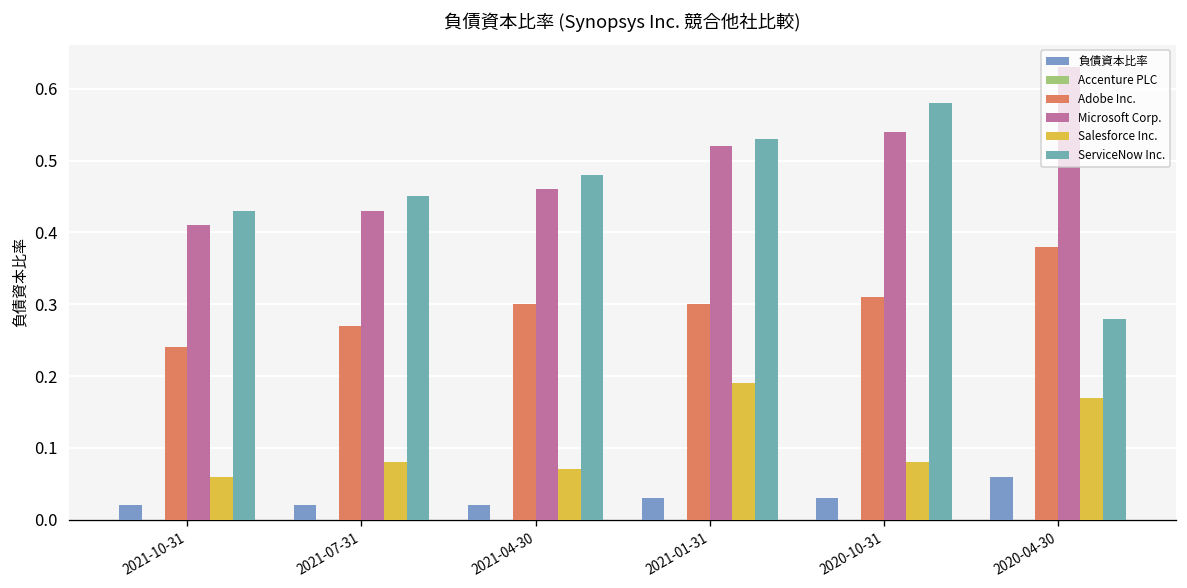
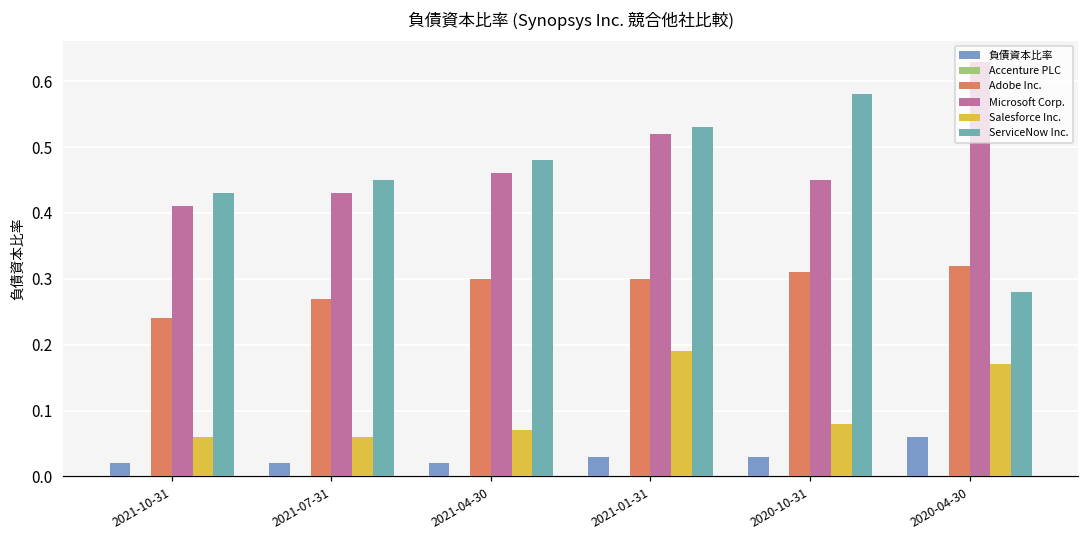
Salesforce Inc., 2021-07-31: 0.08 -> 0.06
Microsoft Corp., 2020-10-31: 0.54 -> 0.45
Adobe Inc., 2020-04-30: 0.38 -> 0.32
